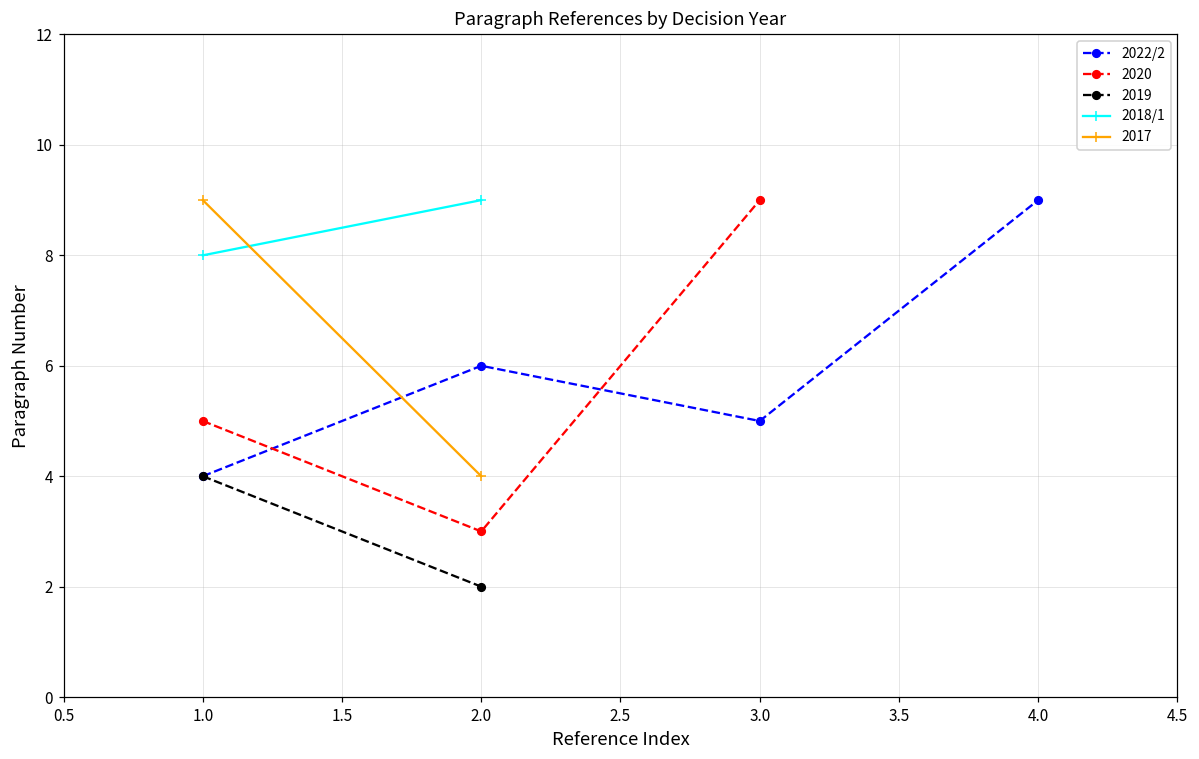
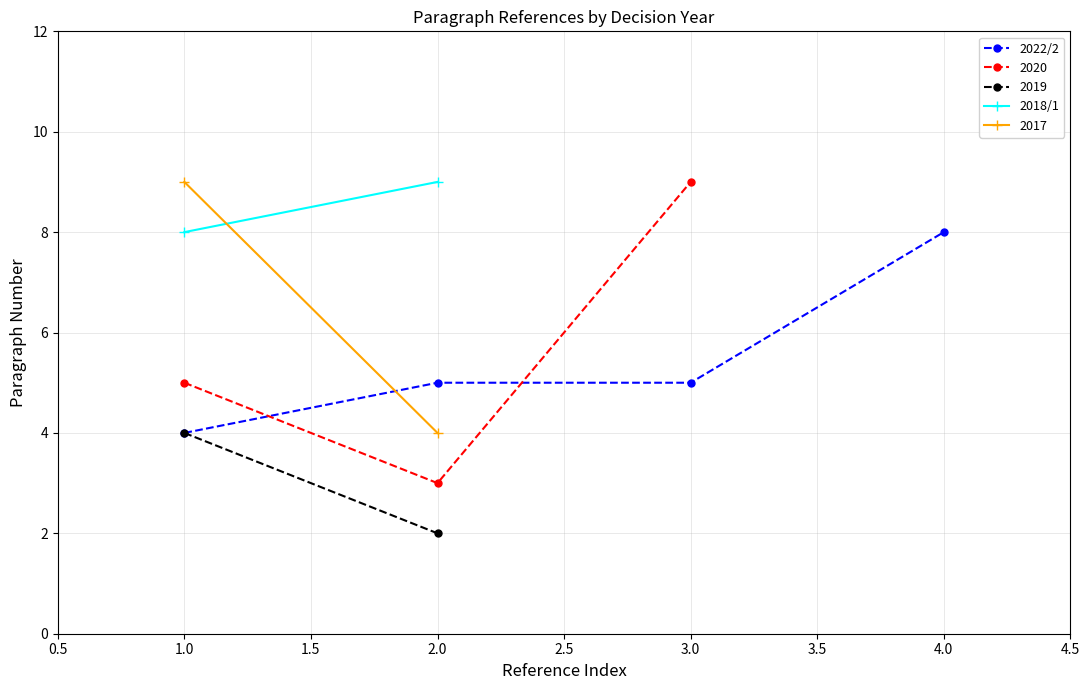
2022/2, 2.0: 6 -> 5
2022/2, 4.0: 9 -> 8
